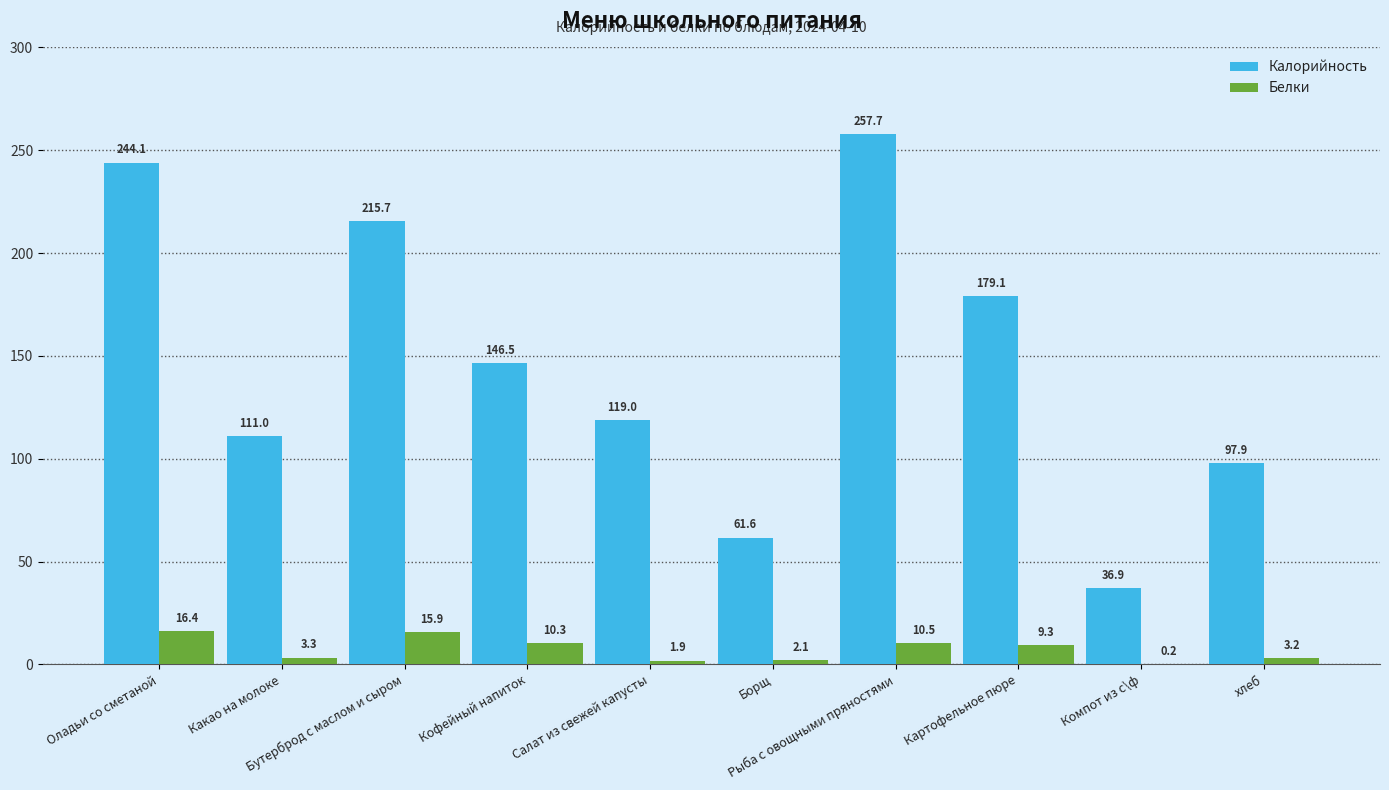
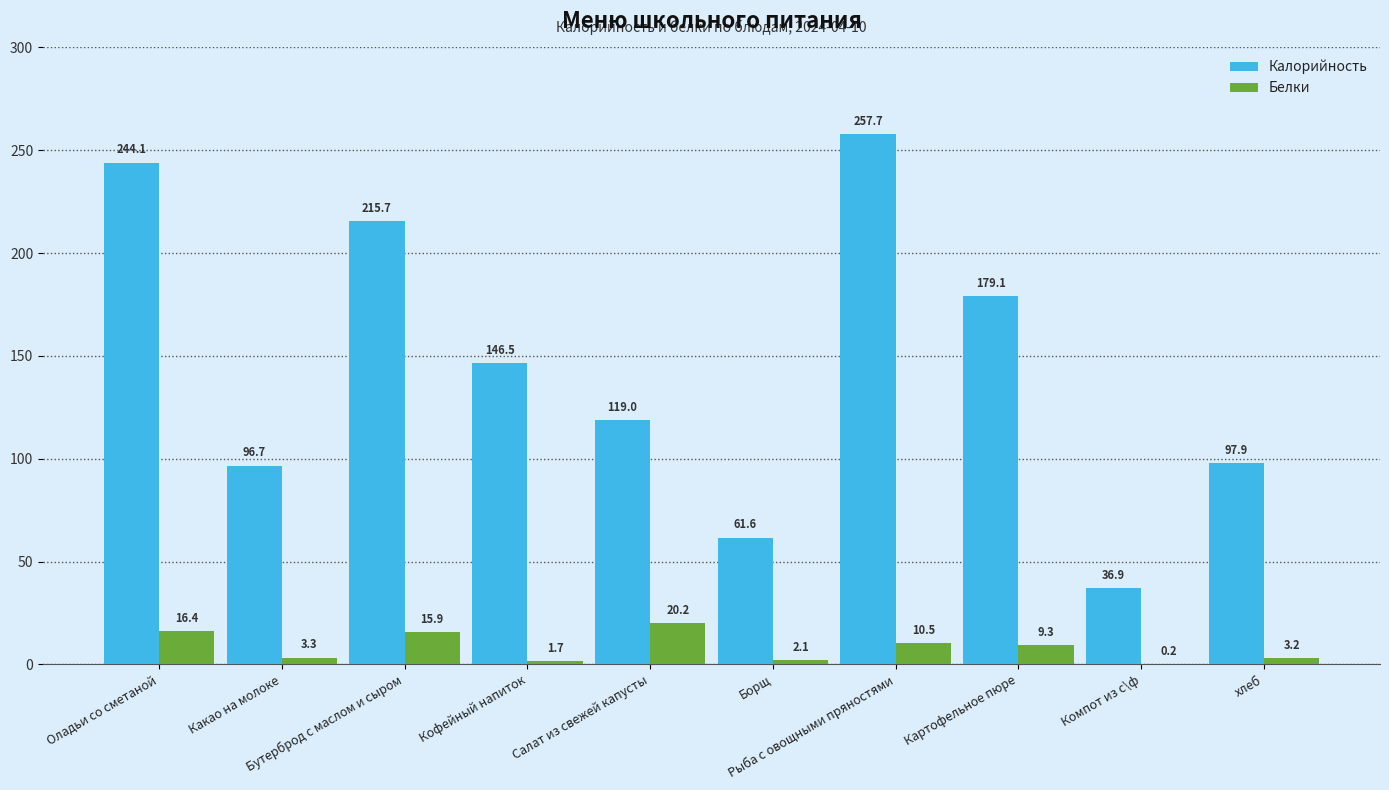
Калорийность, Какао на молоке: 111.0 -> 96.7
Белки, Кофейный напиток: 10.3 -> 1.7
Белки, Салат из свежей капусты: 1.9 -> 20.2
